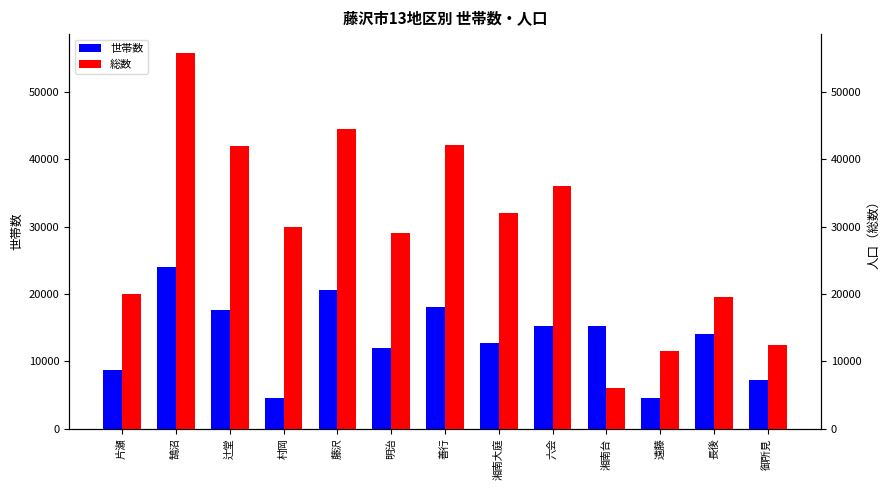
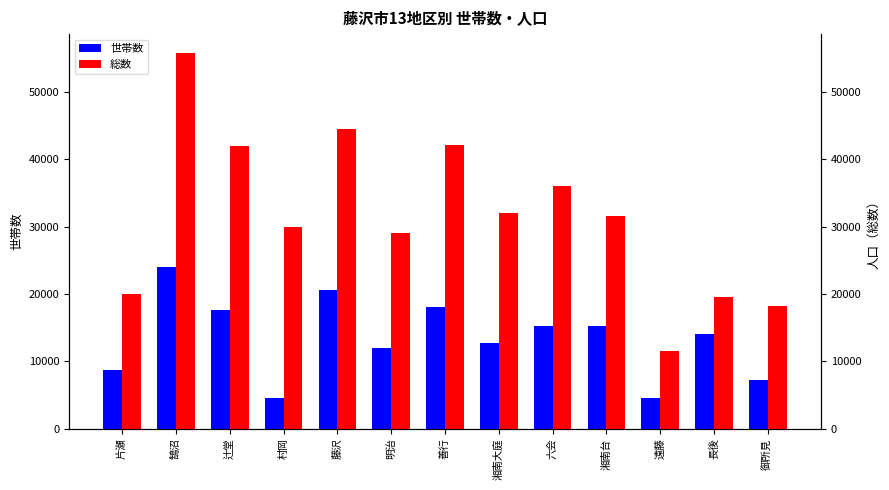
総数, 湘南台: 6000 -> 32000
総数, 御所見: 12000 -> 18000
